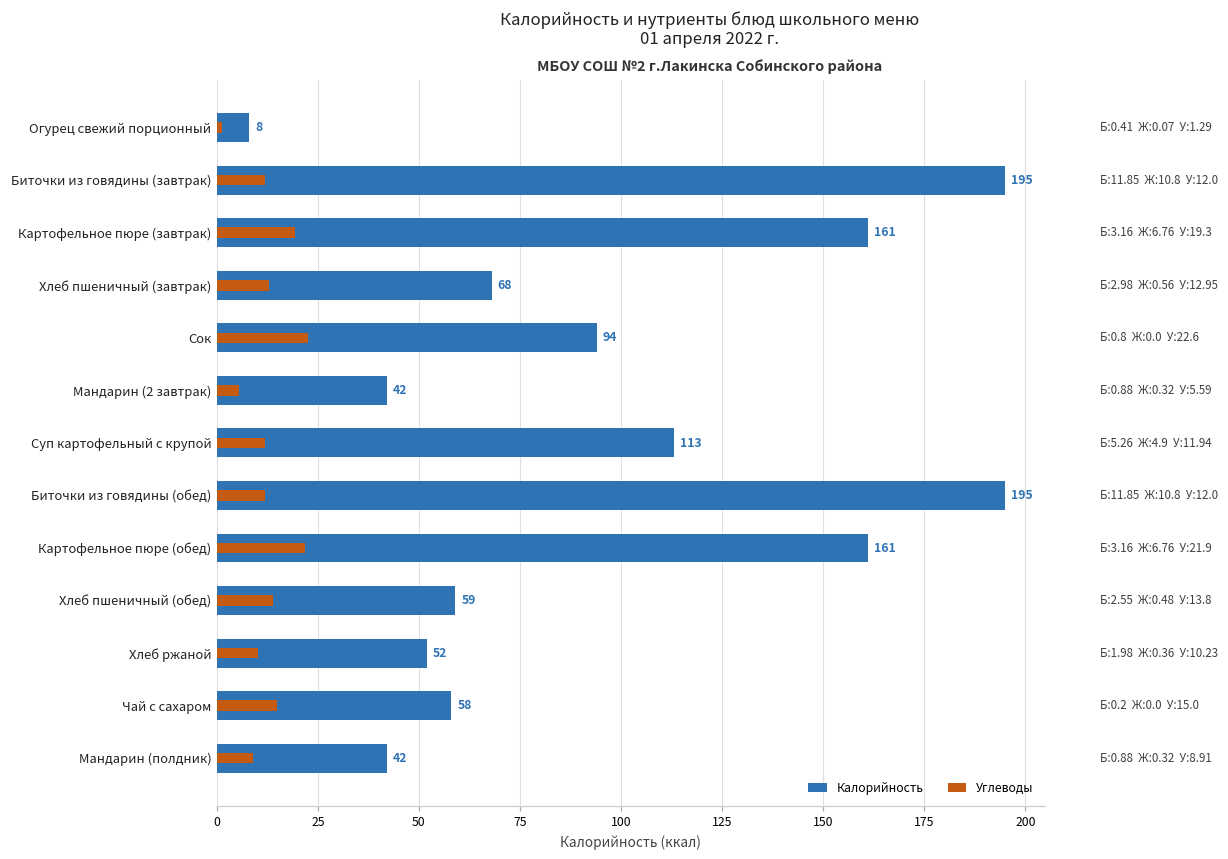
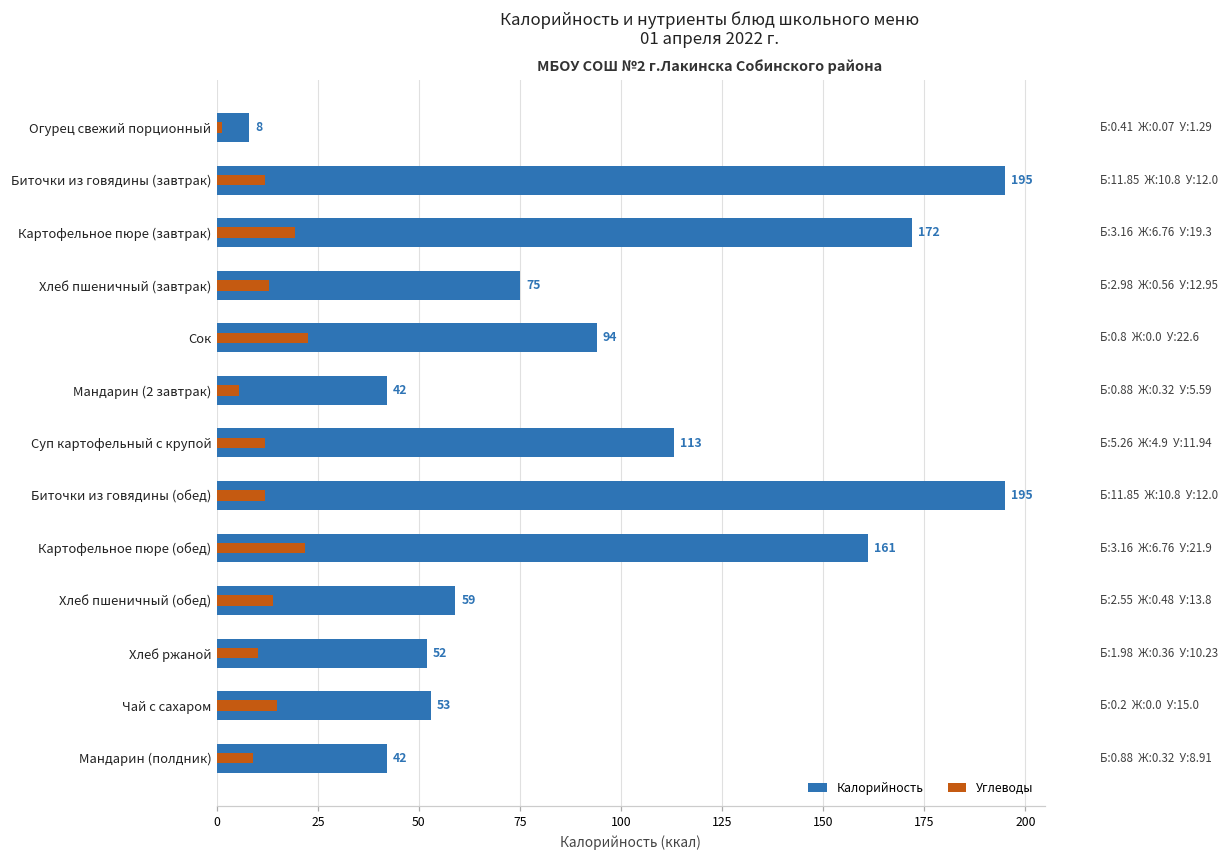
Калорийность, Картофельное пюре (завтрак): 161 -> 172
Калорийность, Хлеб пшеничный (завтрак): 68 -> 75
Калорийность, Чай с сахаром: 58 -> 53
